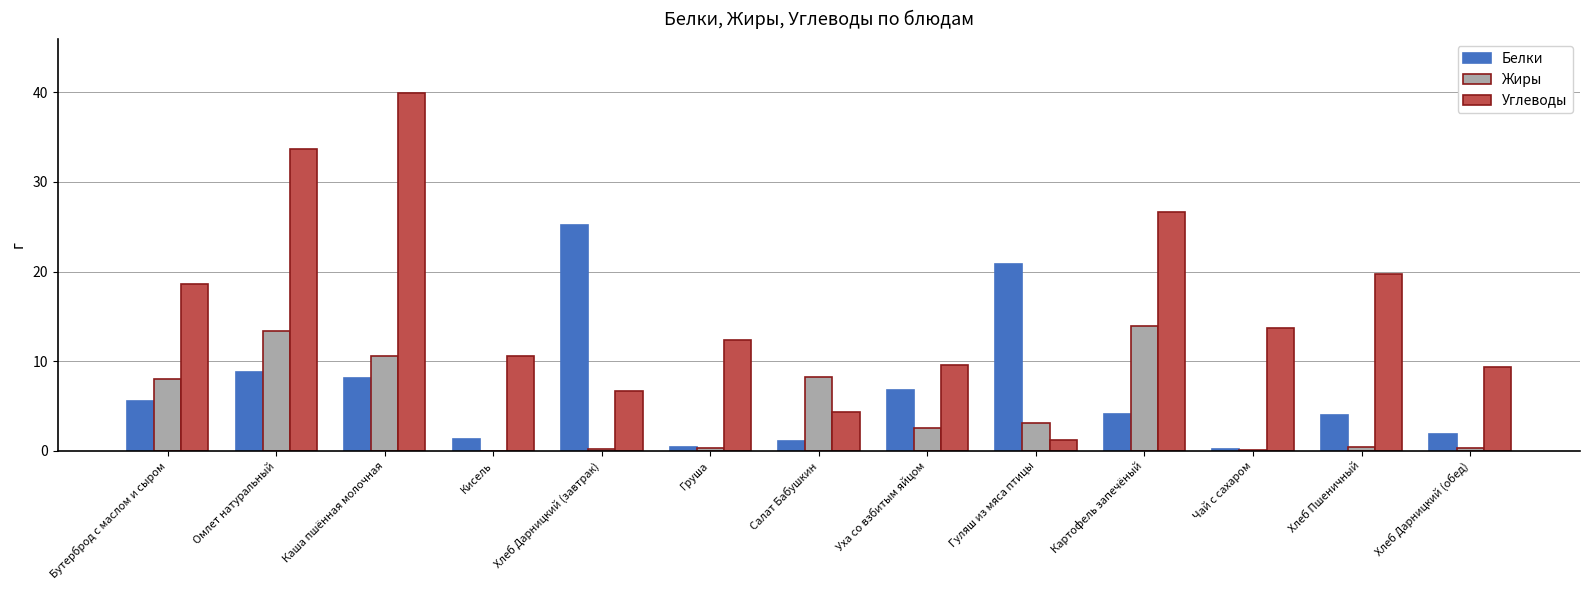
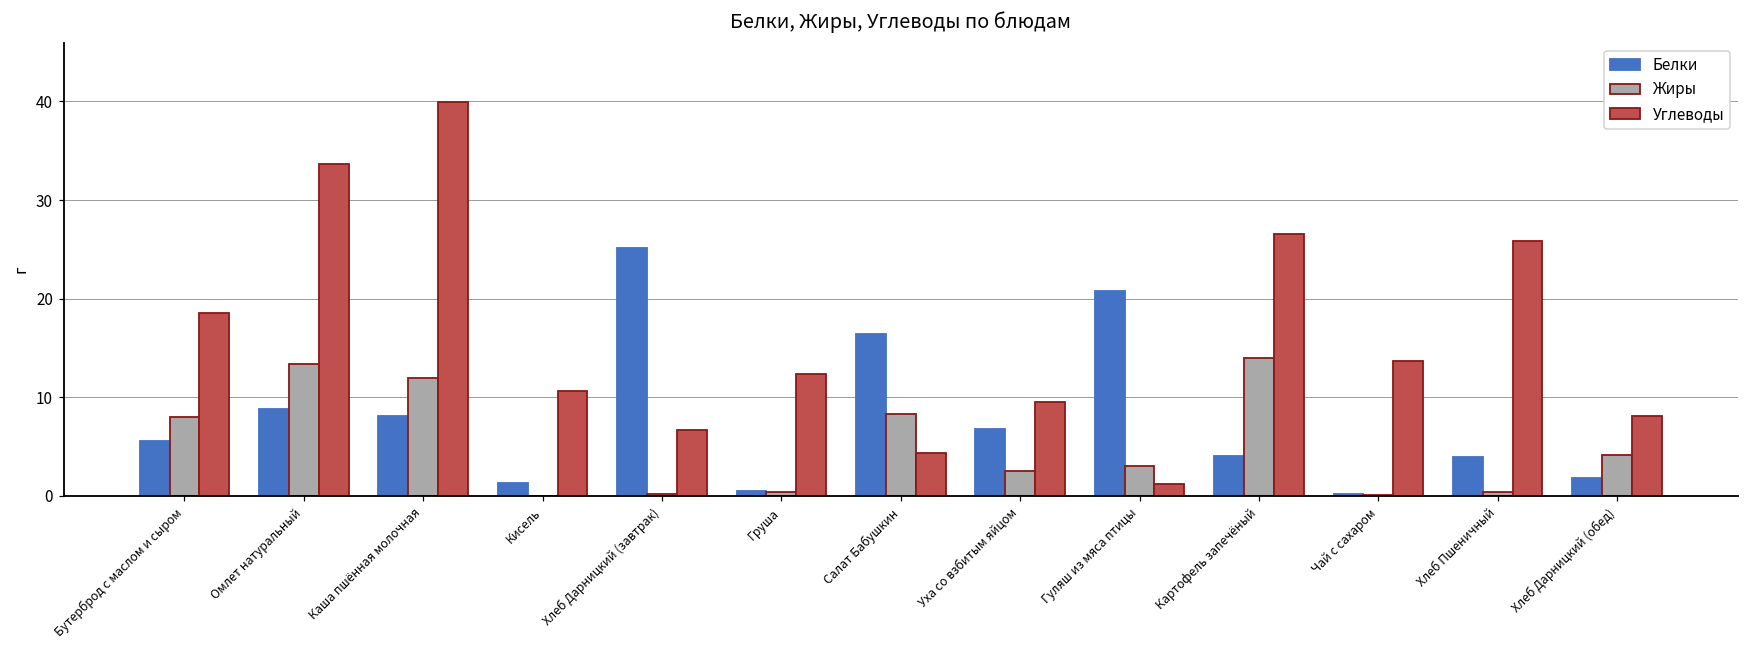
Жиры, Каша пшённая молочная: 11 -> 12
Белки, Салат Бабушкин: 1 -> 16
Углеводы, Хлеб Пшеничный: 20 -> 26
Жиры, Хлеб Дарницкий (обед): 0 -> 4
Углеводы, Хлеб Дарницкий (обед): 9 -> 8
